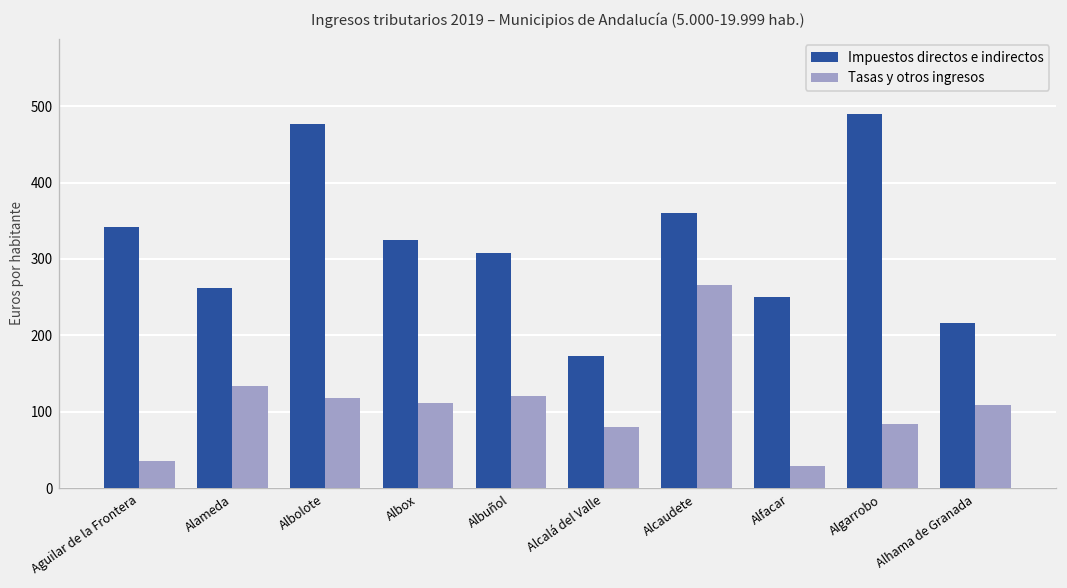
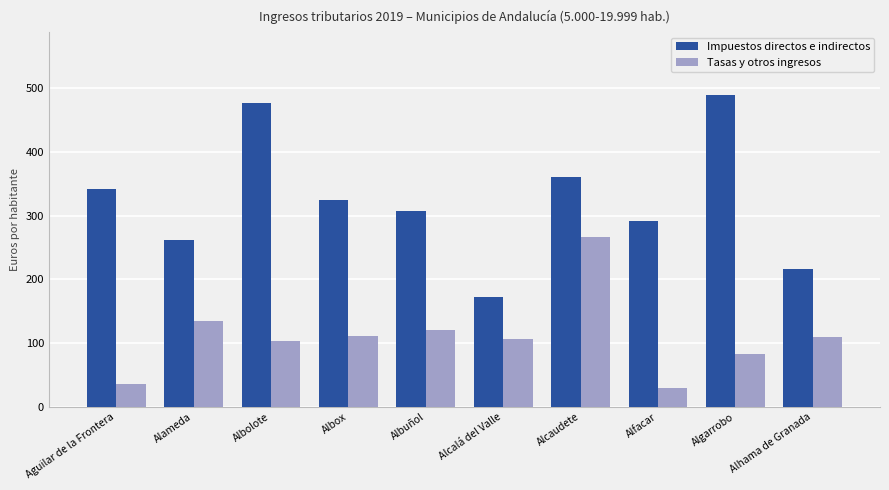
Tasas y otros ingresos, Albolote: 120 -> 100
Tasas y otros ingresos, Alcalá del Valle: 80 -> 110
Impuestos directos e indirectos, Alfacar: 250 -> 290
